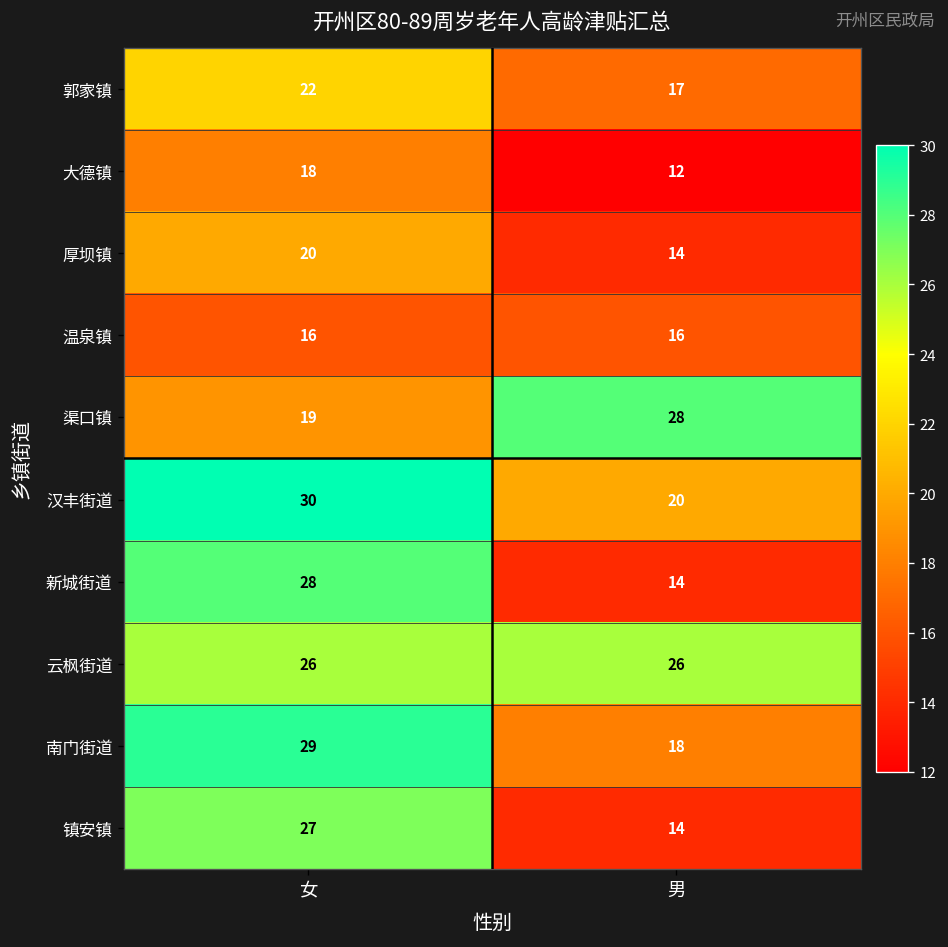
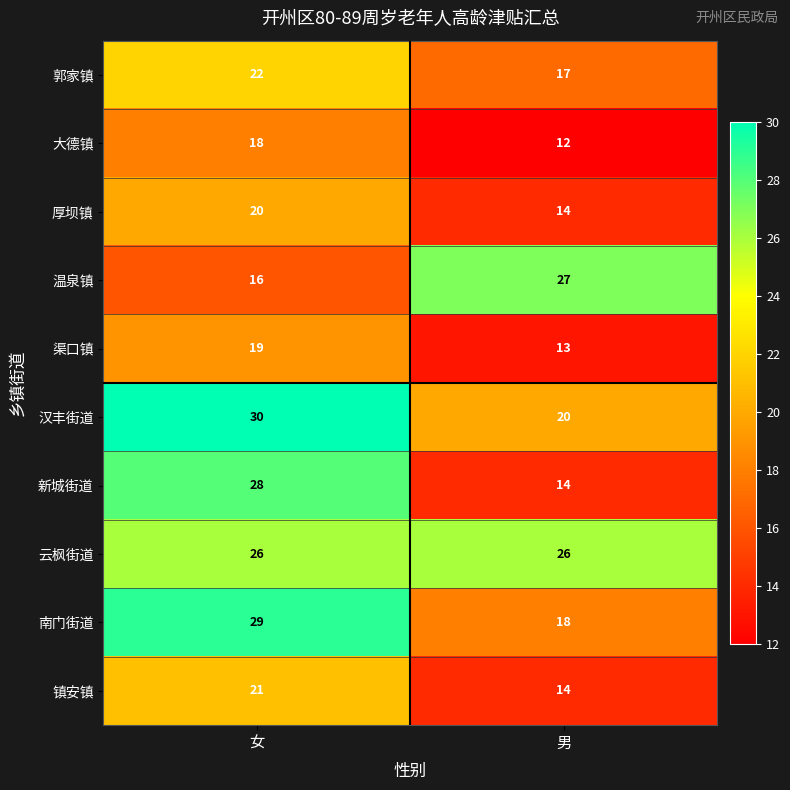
温泉镇, 男: 16 -> 27
渠口镇, 男: 28 -> 13
镇安镇, 女: 27 -> 21
